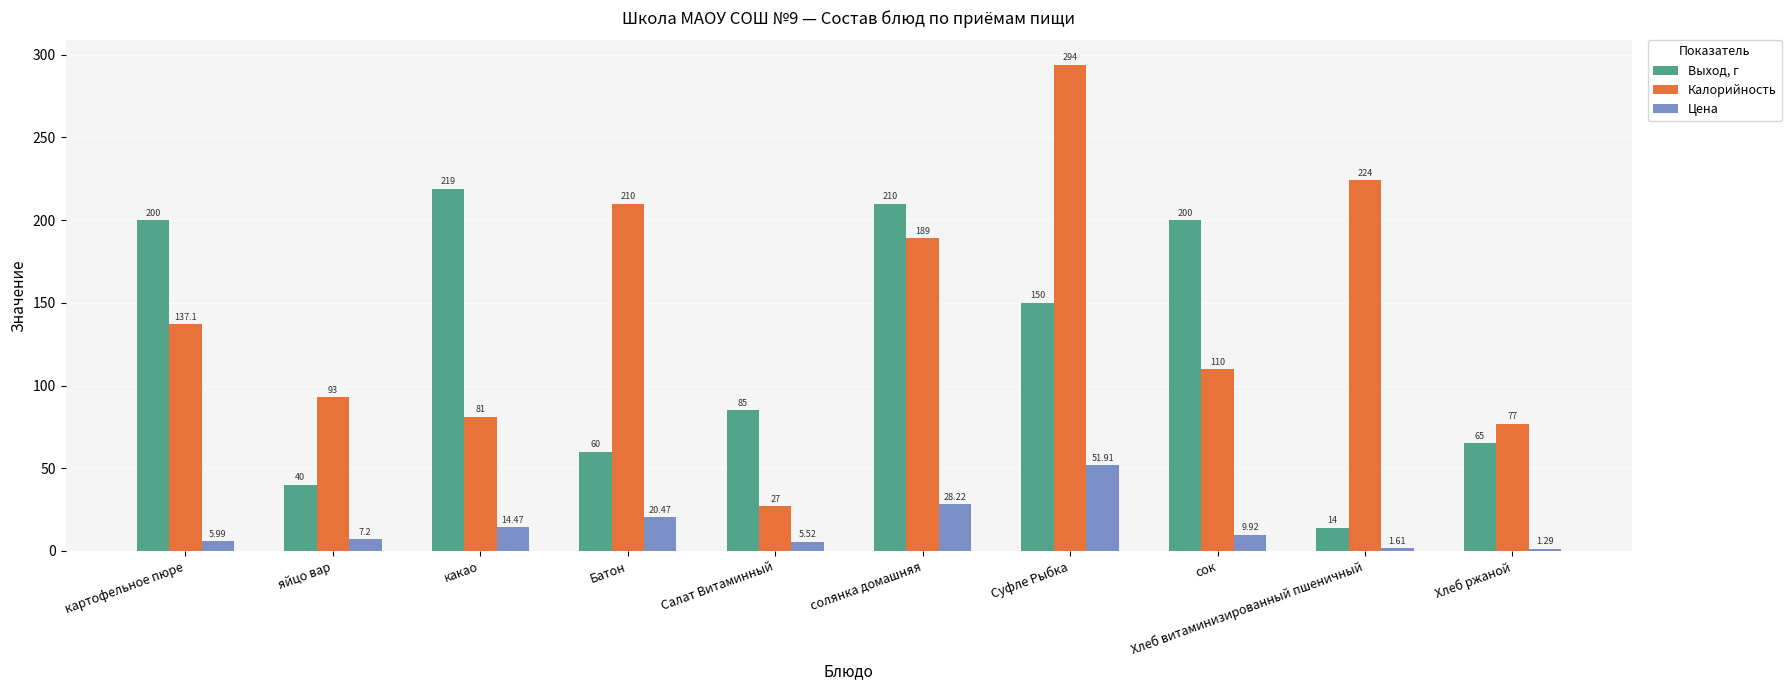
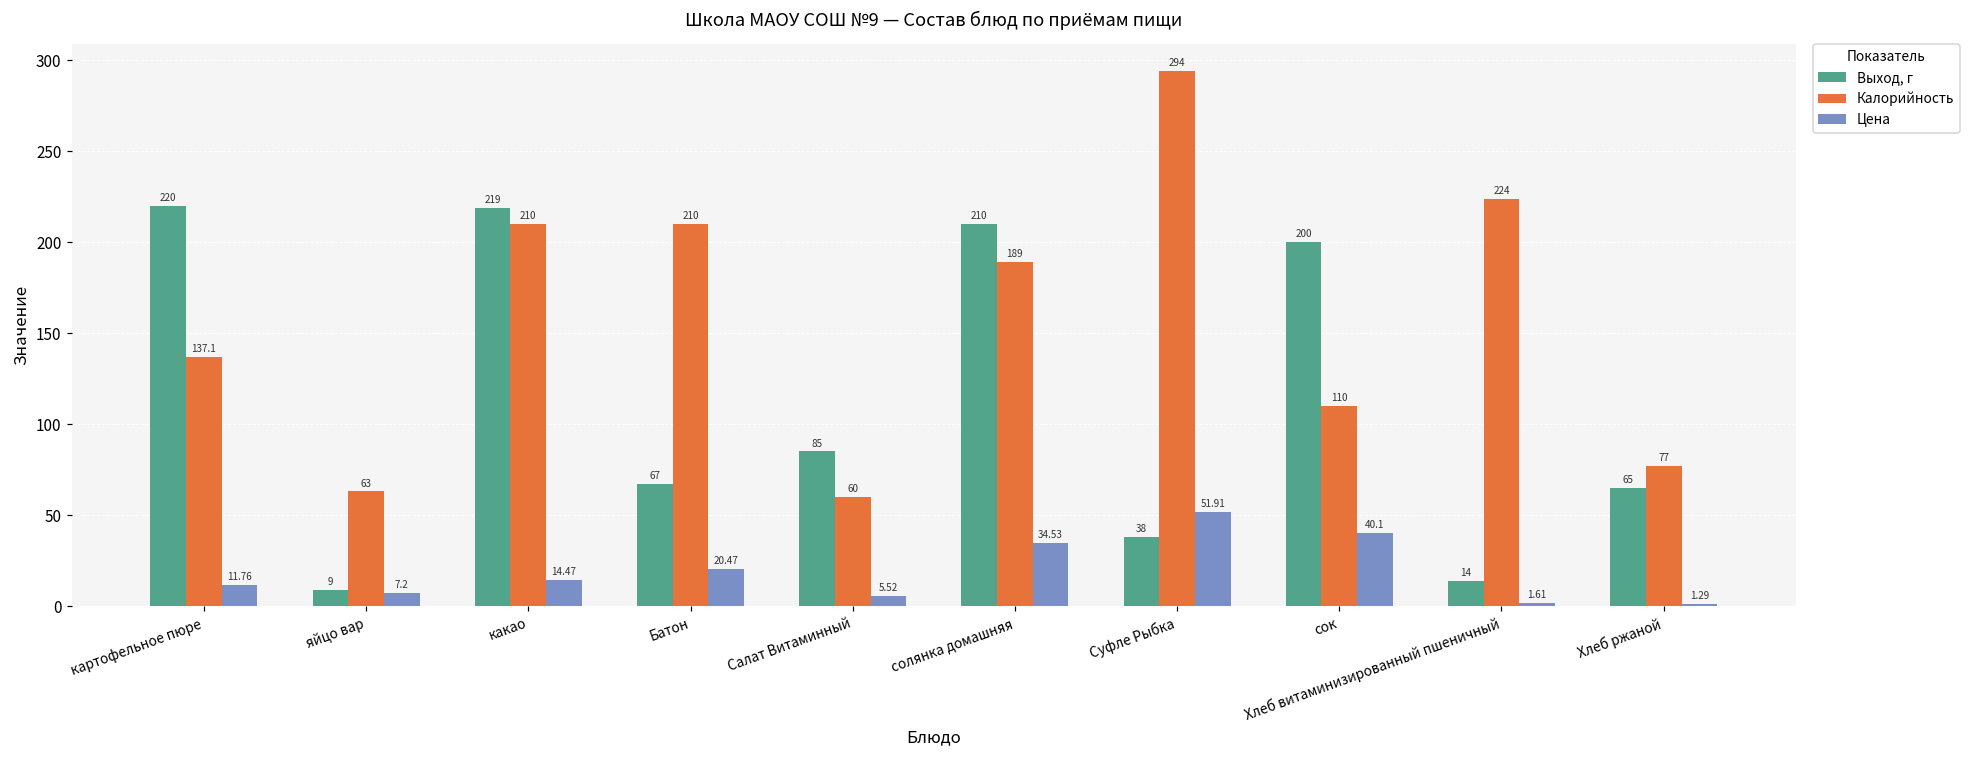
Выход, г, картофельное пюре: 200 -> 220
Цена, картофельное пюре: 5.99 -> 11.76
Выход, г, яйцо вар: 40 -> 9
Калорийность, яйцо вар: 93 -> 63
Калорийность, какао: 81 -> 210
Выход, г, Батон: 60 -> 67
Калорийность, Салат Витаминный: 27 -> 60
Цена, солянка домашняя: 28.22 -> 34.53
Выход, г, Суфле Рыбка: 150 -> 38
Цена, сок: 9.92 -> 40.1
